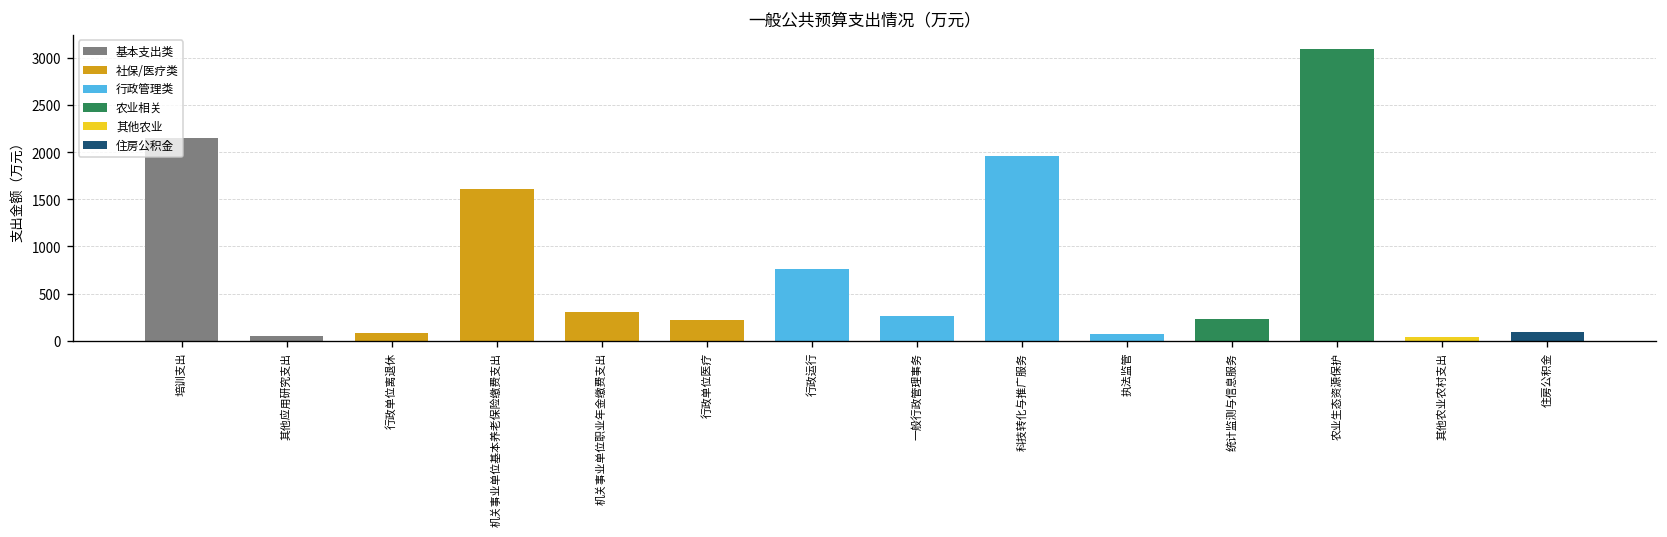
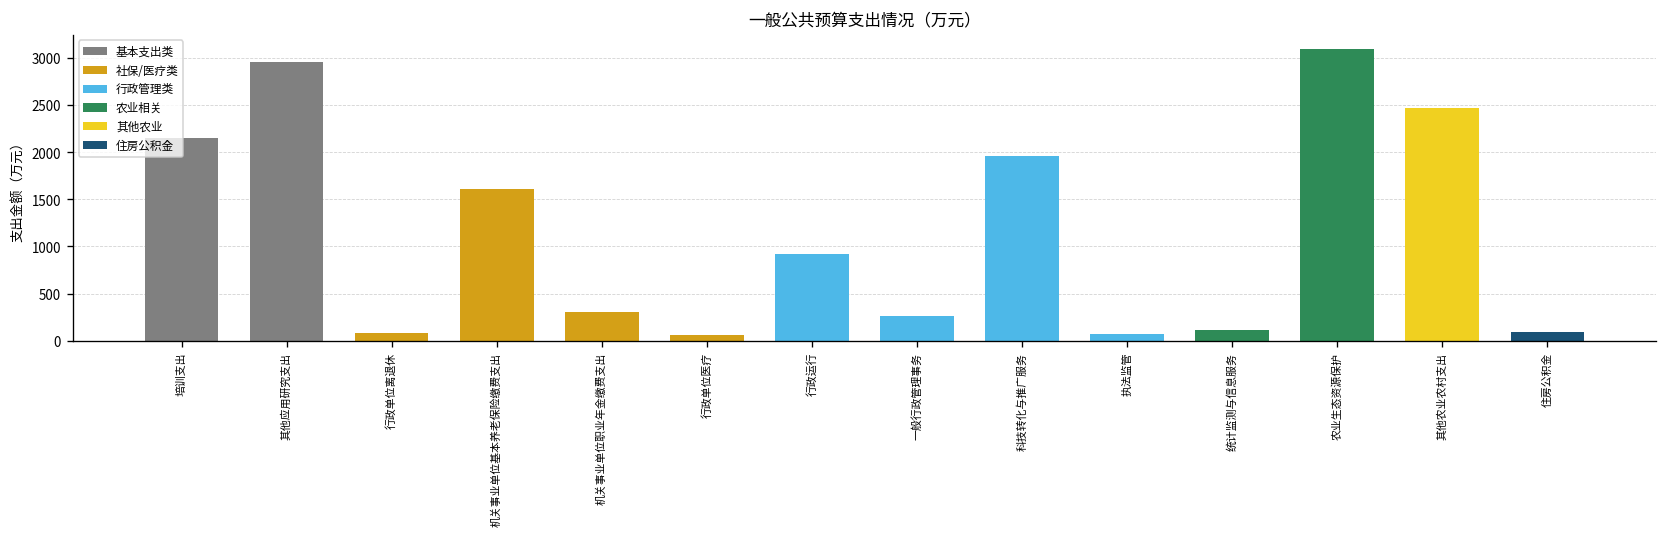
其他应用研究支出: 100 -> 3000
行政单位医疗: 200 -> 100
行政运行: 800 -> 900
统计监测与信息服务: 200 -> 100
其他农业农村支出: 0 -> 2500
